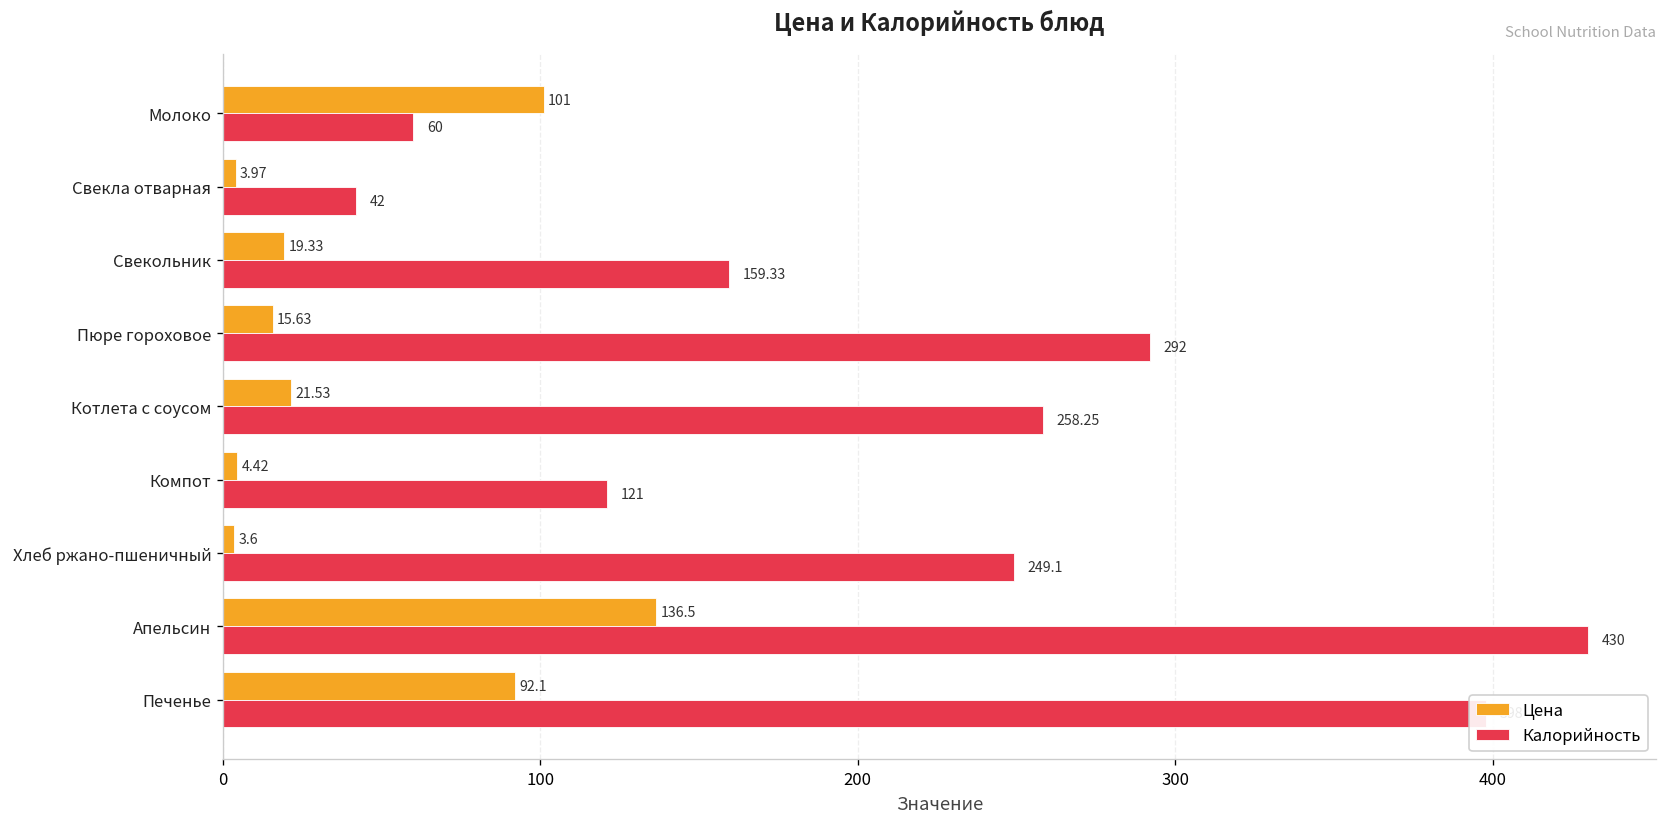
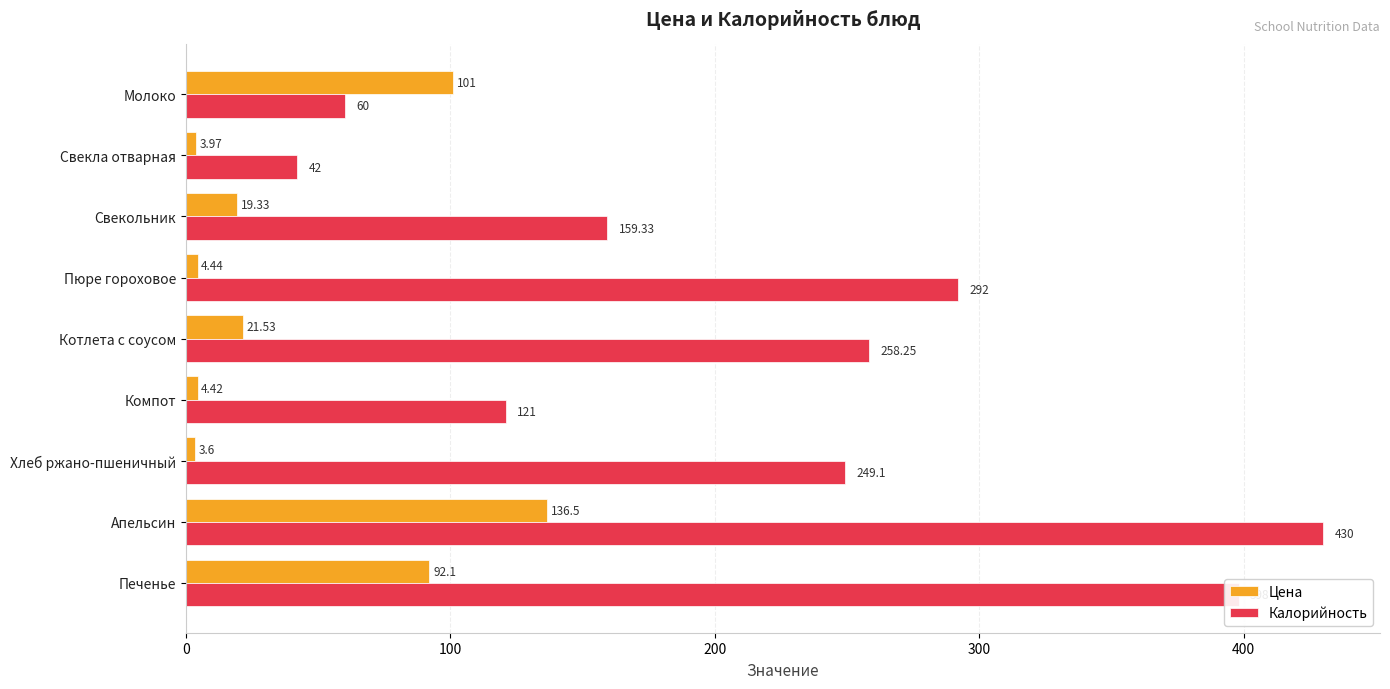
Цена, Пюре гороховое: 15.63 -> 4.44
